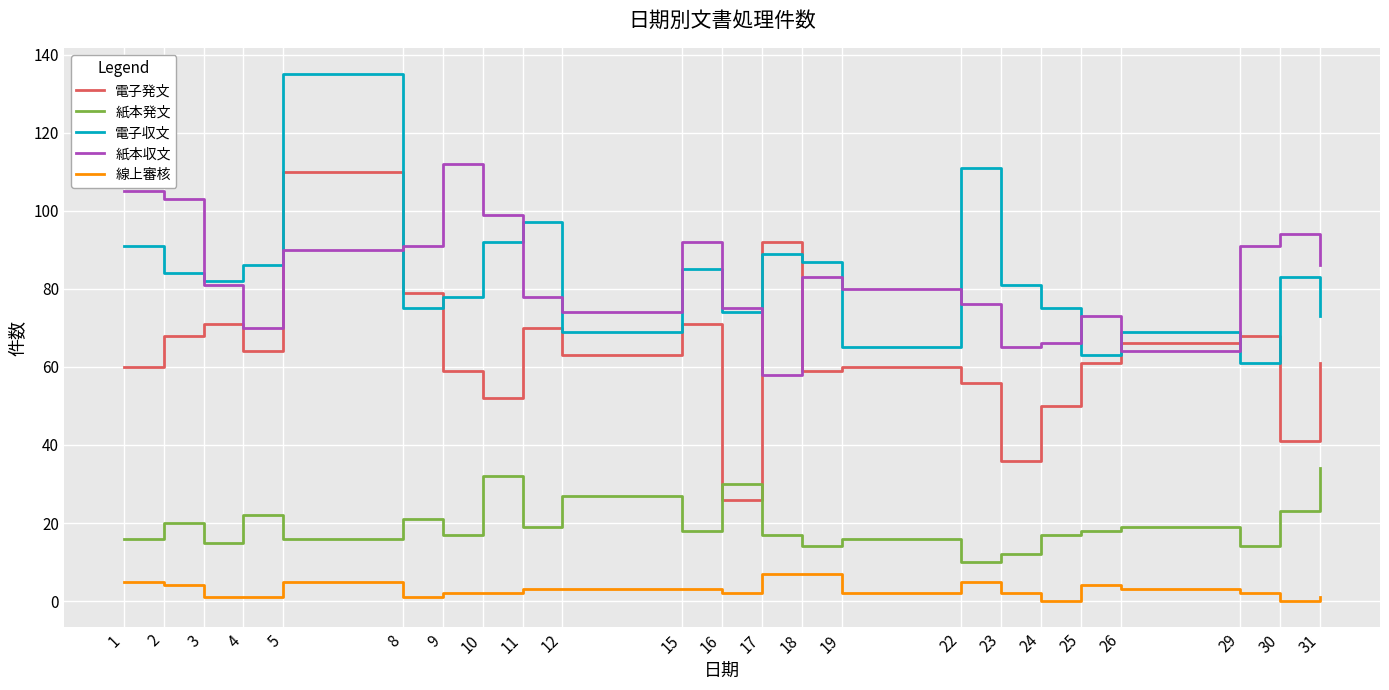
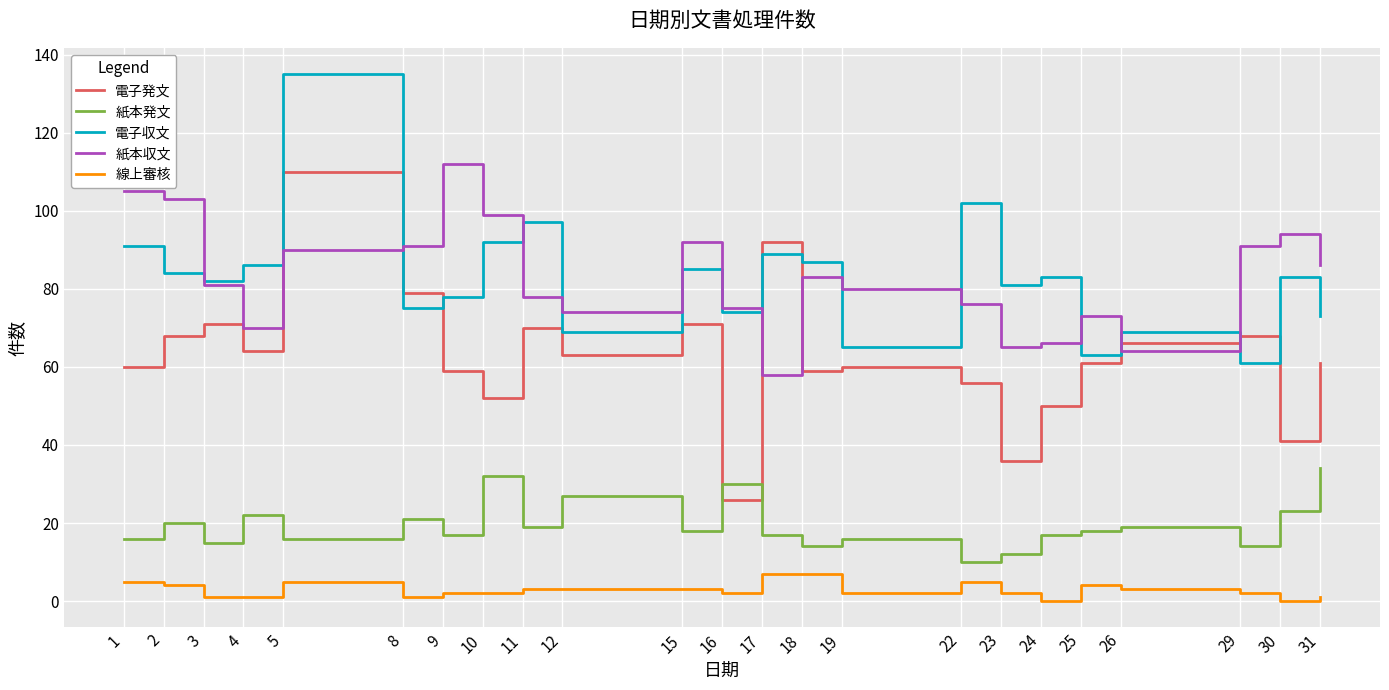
電子収文, 22: 111 -> 102
電子収文, 24: 75 -> 83
